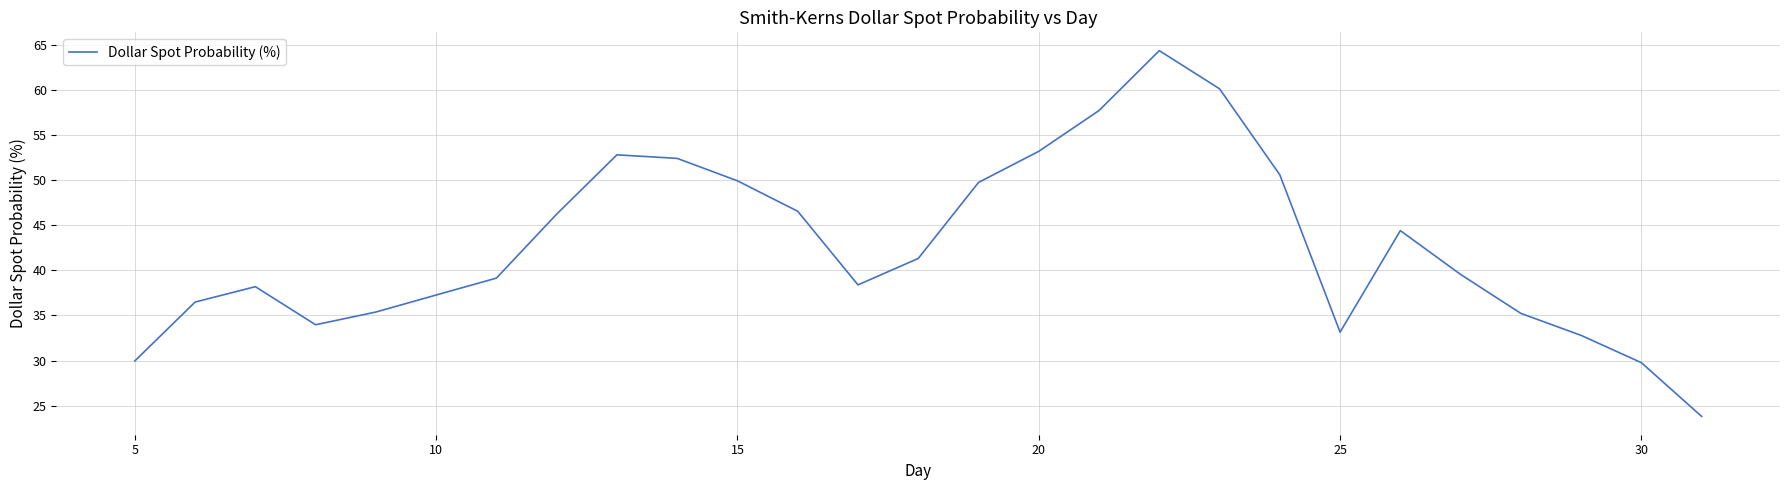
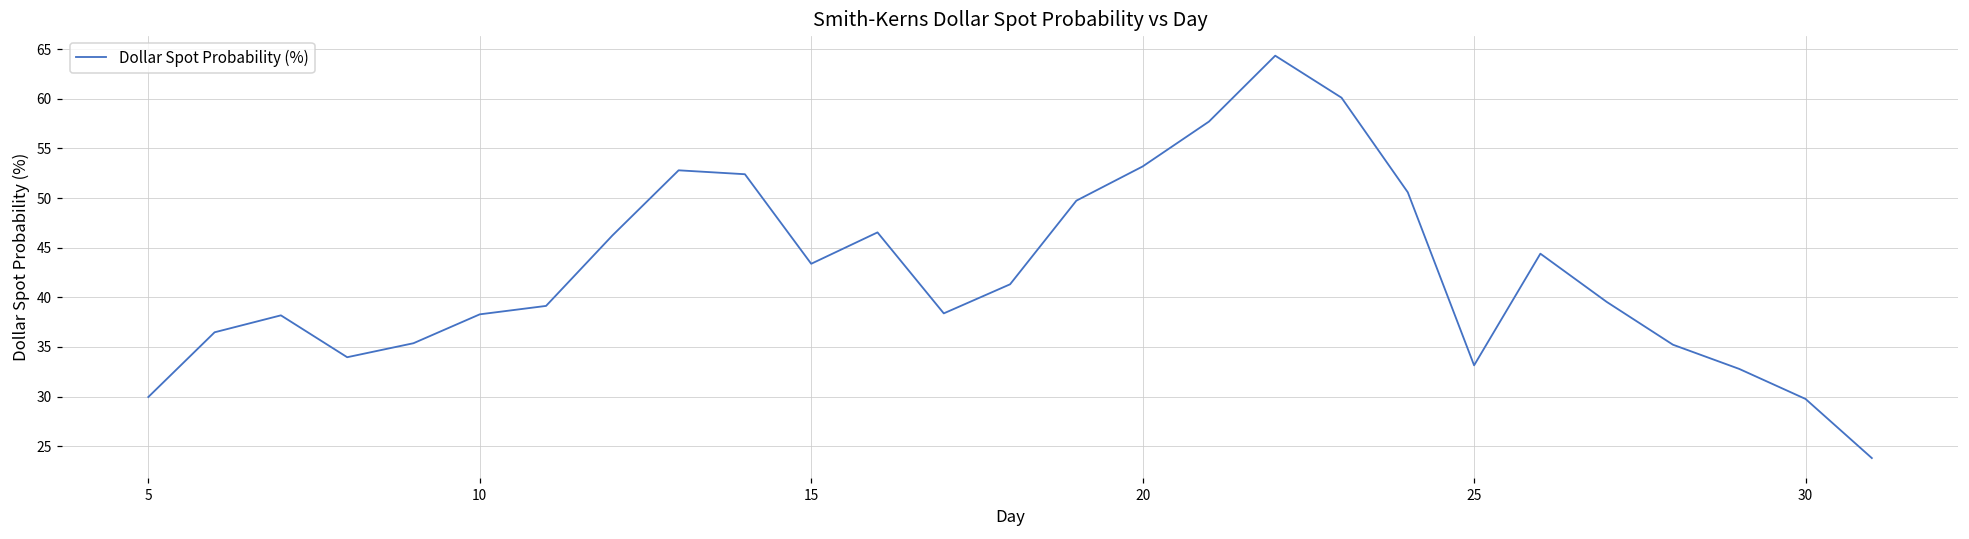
10: 37 -> 38
15: 50 -> 43
